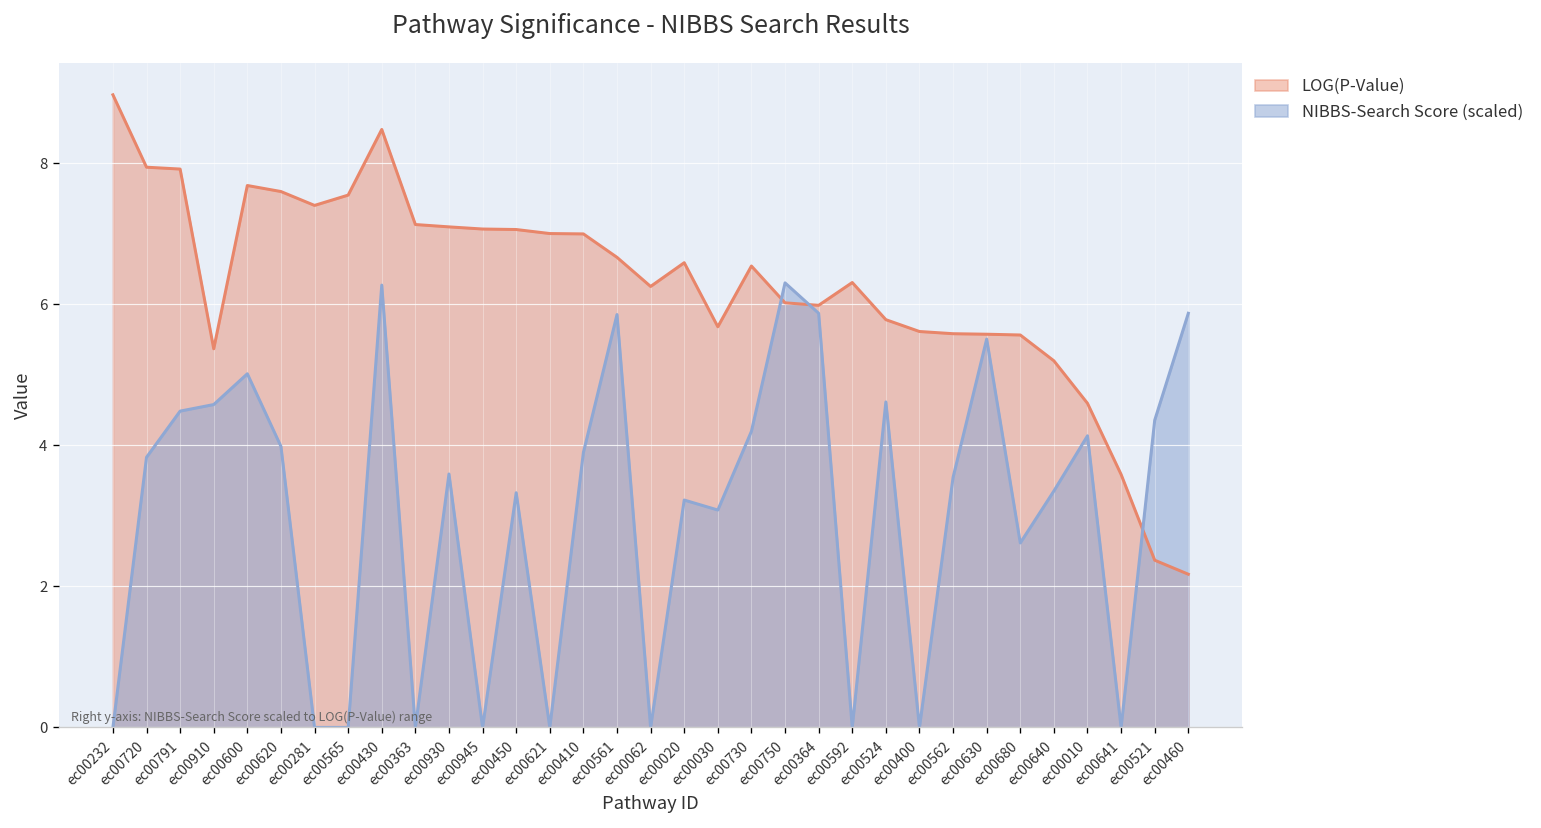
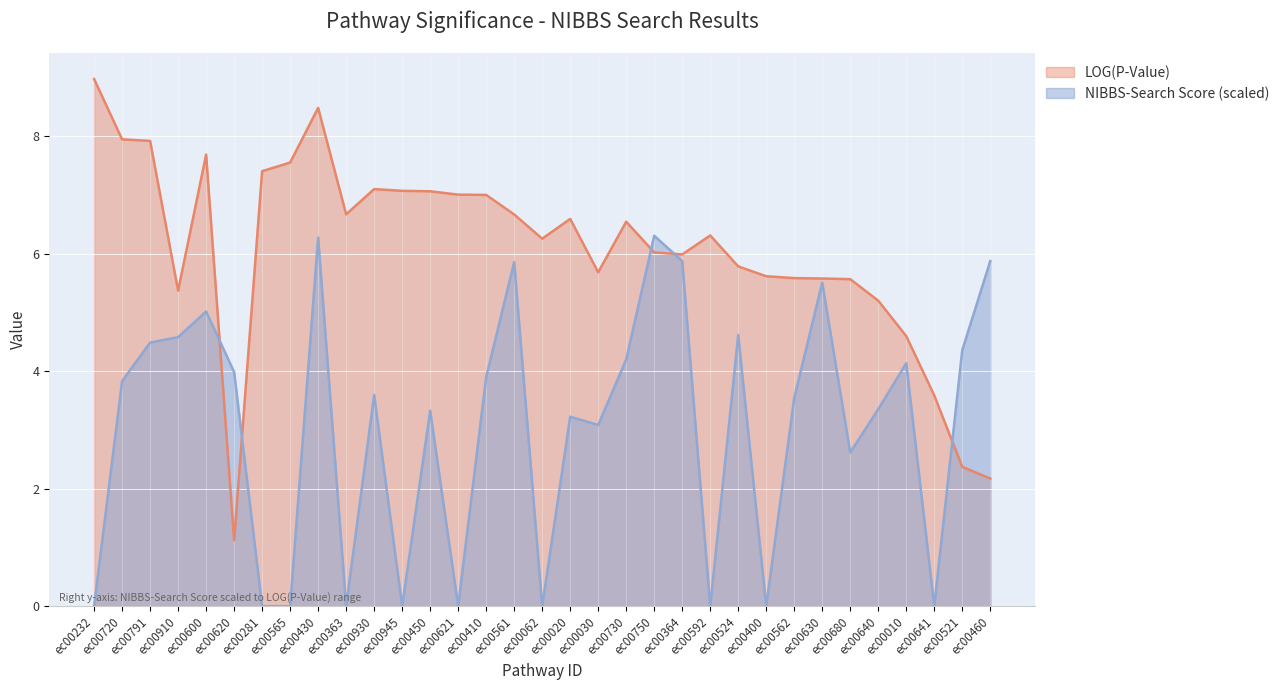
LOG(P-Value), ec00620: 7.6 -> 1.1
LOG(P-Value), ec00363: 7.1 -> 6.7
